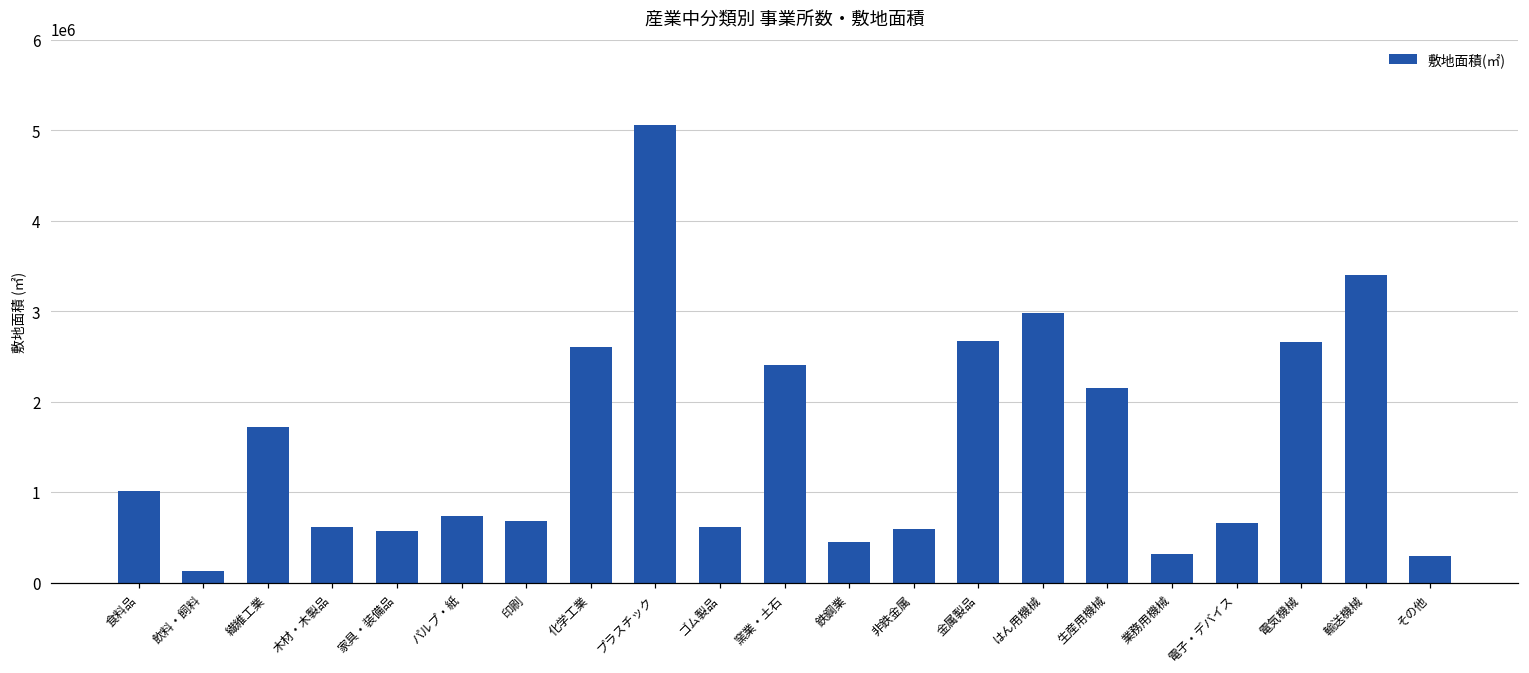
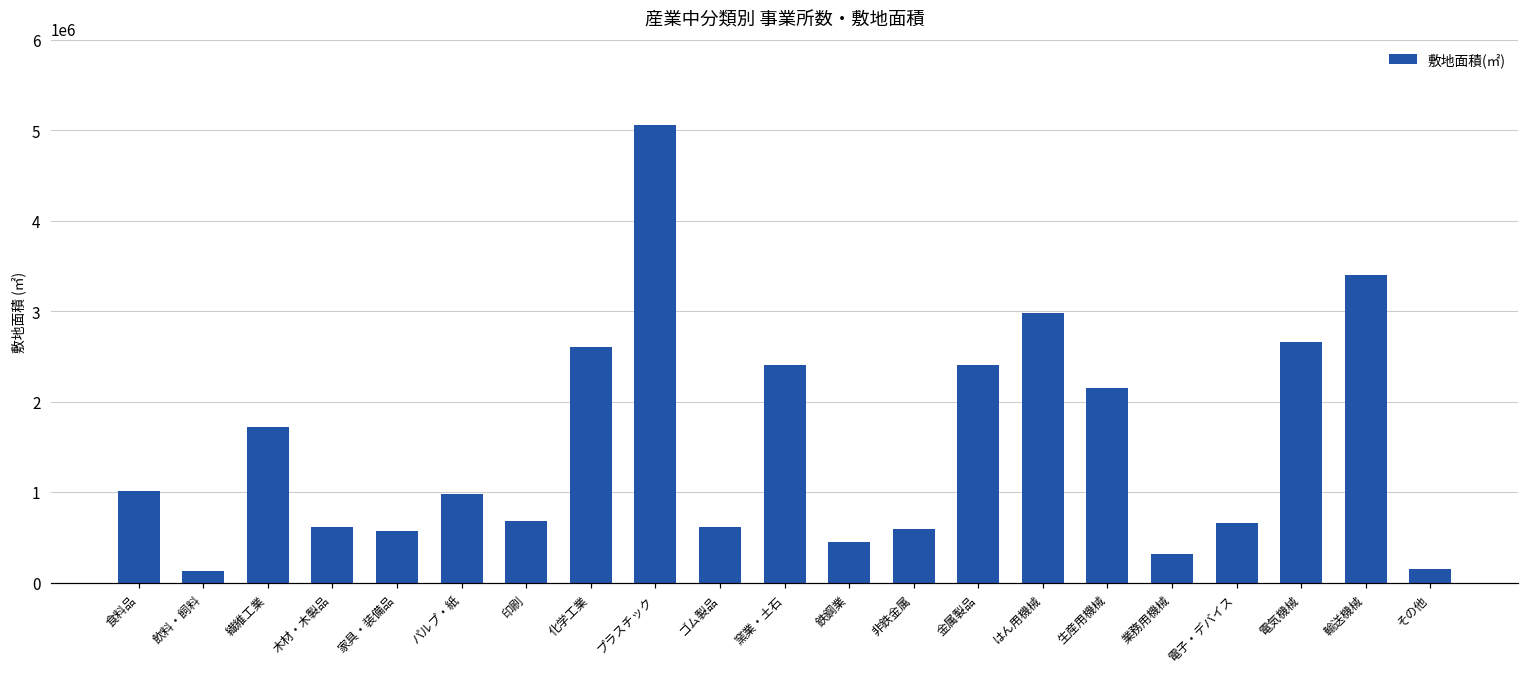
パルプ・紙: 700000 -> 1000000
金属製品: 2700000 -> 2400000
その他: 300000 -> 100000
